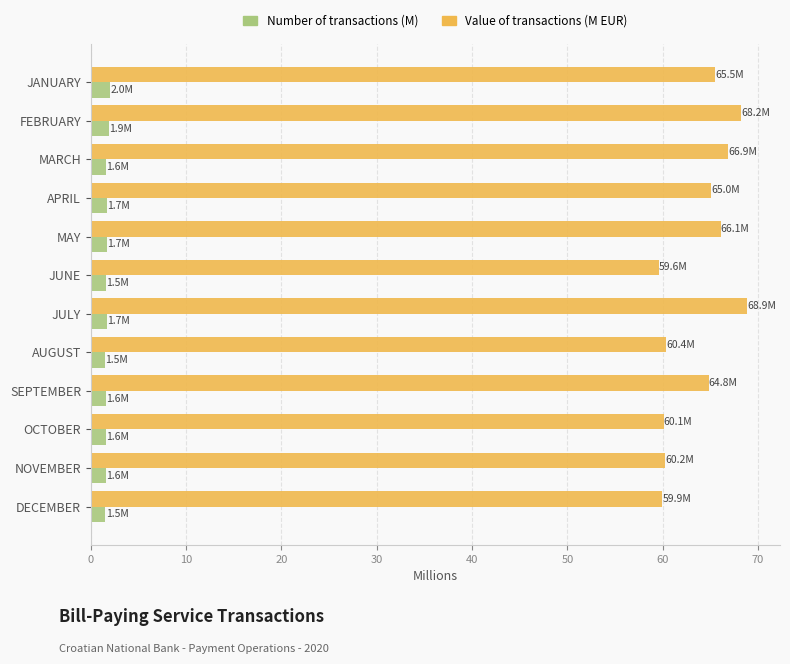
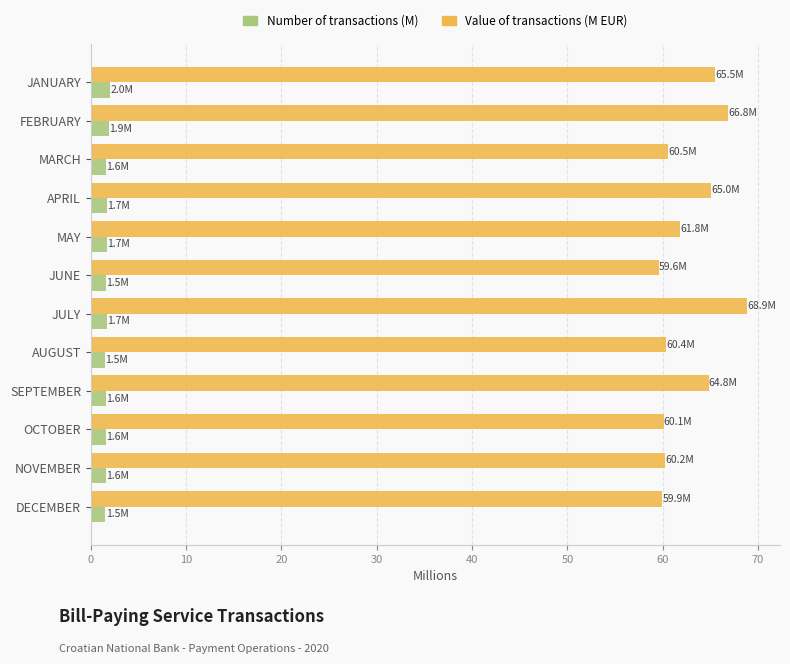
Value of transactions (M EUR), FEBRUARY: 68.2M -> 66.8M
Value of transactions (M EUR), MARCH: 66.9M -> 60.5M
Value of transactions (M EUR), MAY: 66.1M -> 61.8M
